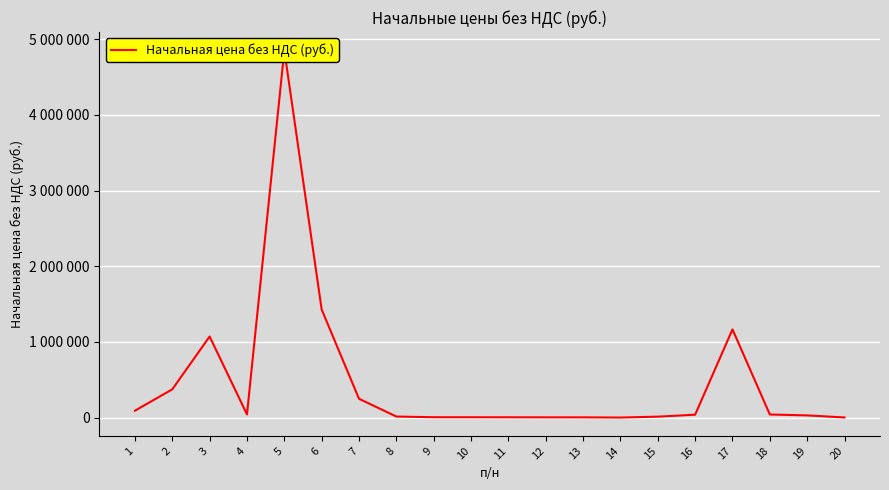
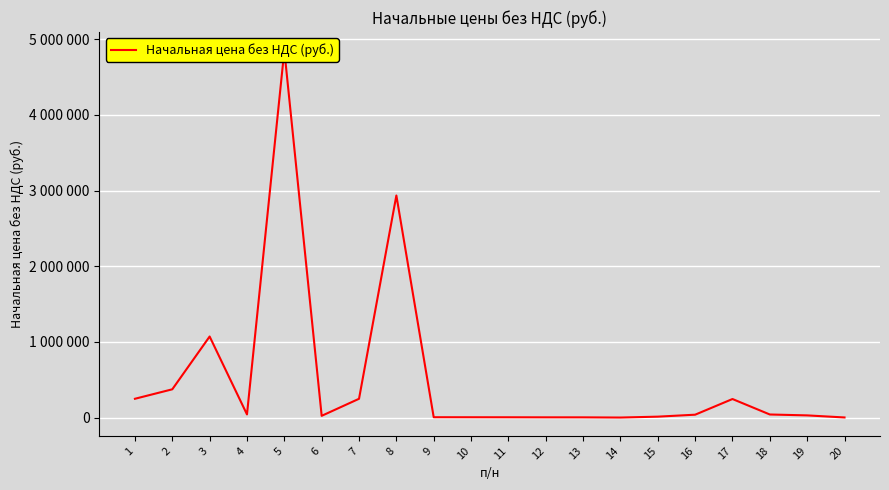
1: 100000 -> 200000
6: 1400000 -> 0
8: 0 -> 2900000
17: 1200000 -> 200000
